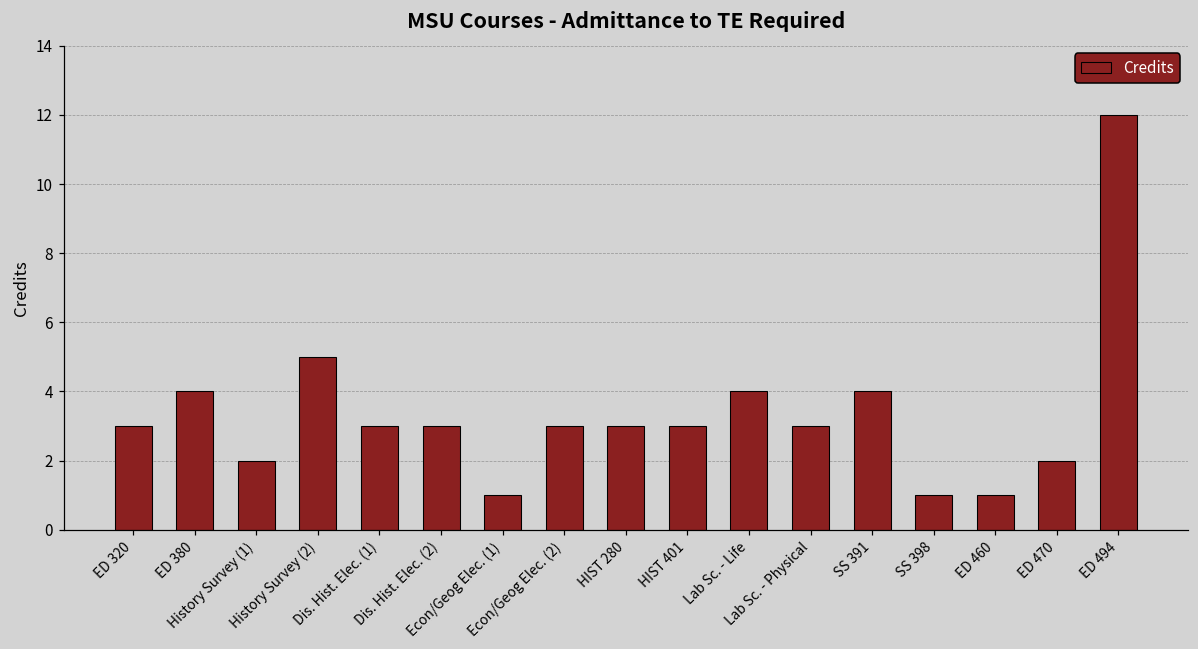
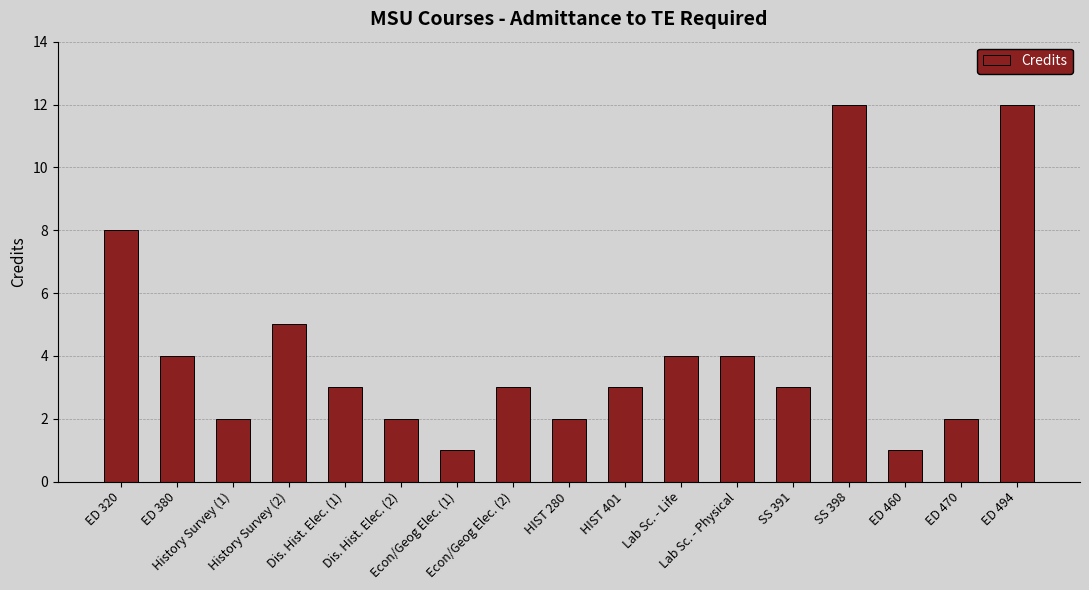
ED 320: 3 -> 8
Dis. Hist. Elec. (2): 3 -> 2
HIST 280: 3 -> 2
Lab Sc. - Physical: 3 -> 4
SS 391: 4 -> 3
SS 398: 1 -> 12
